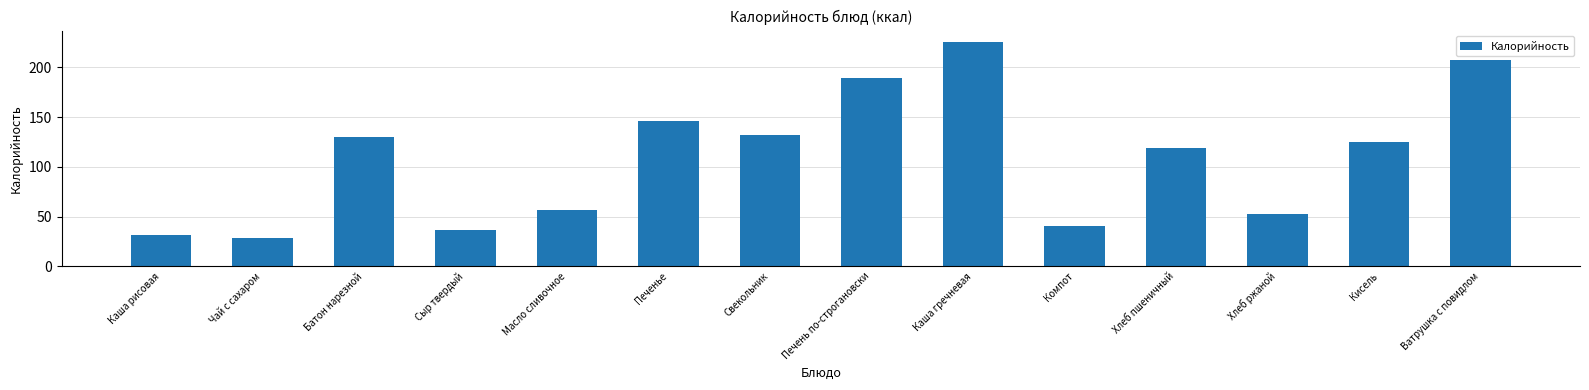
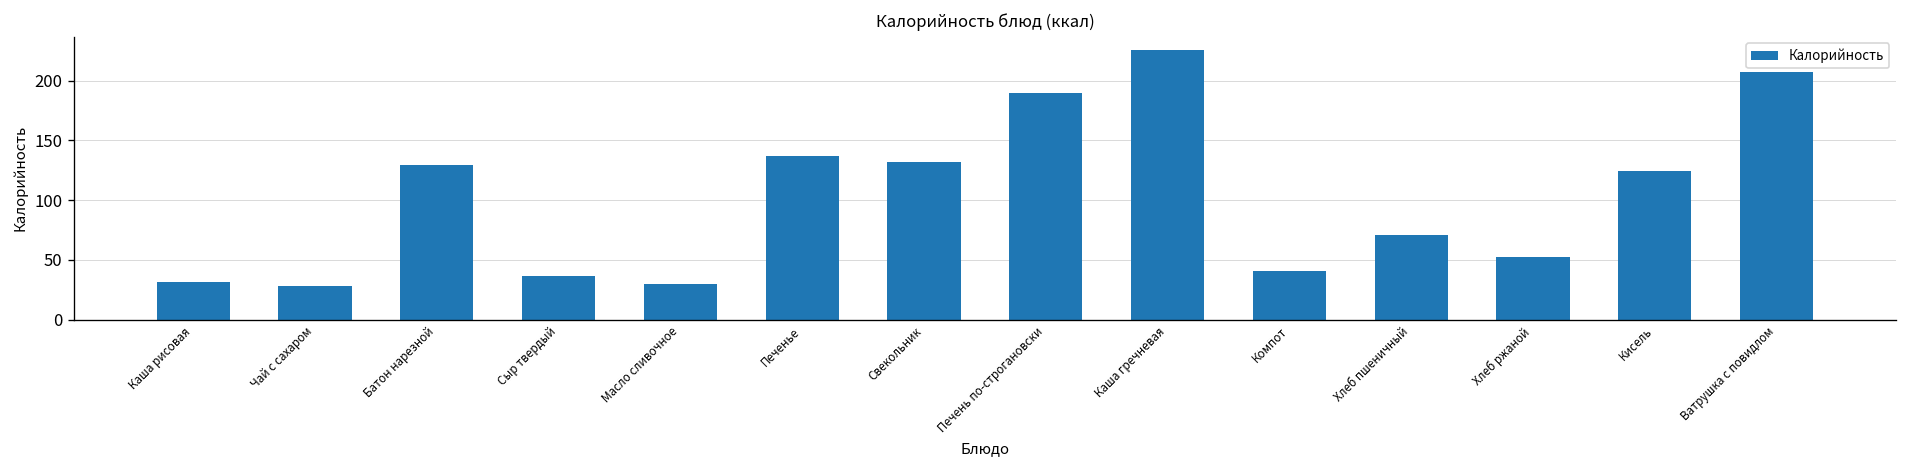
Масло сливочное: 60 -> 30
Печенье: 150 -> 140
Хлеб пшеничный: 120 -> 70
